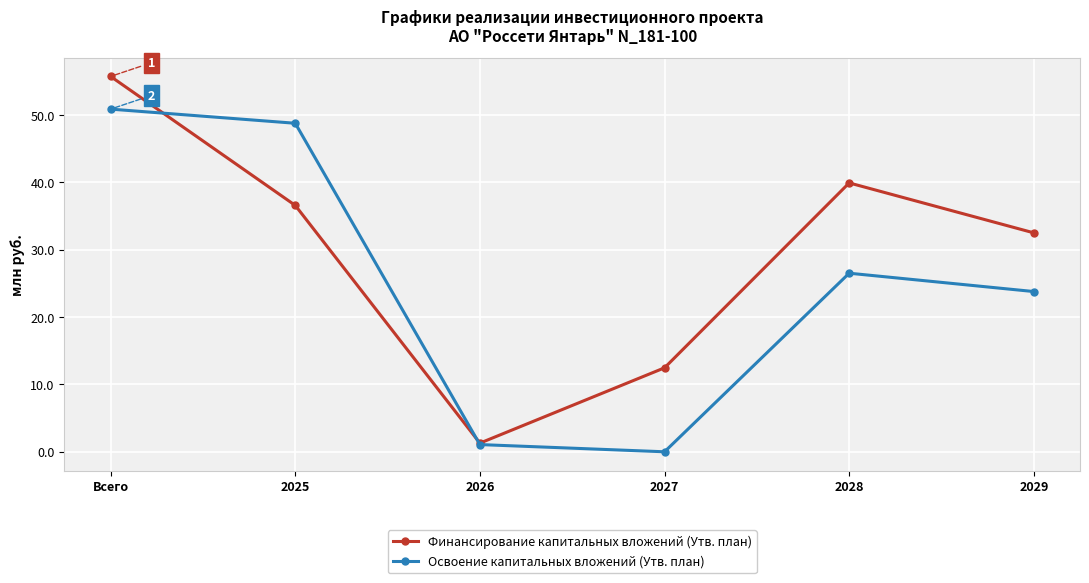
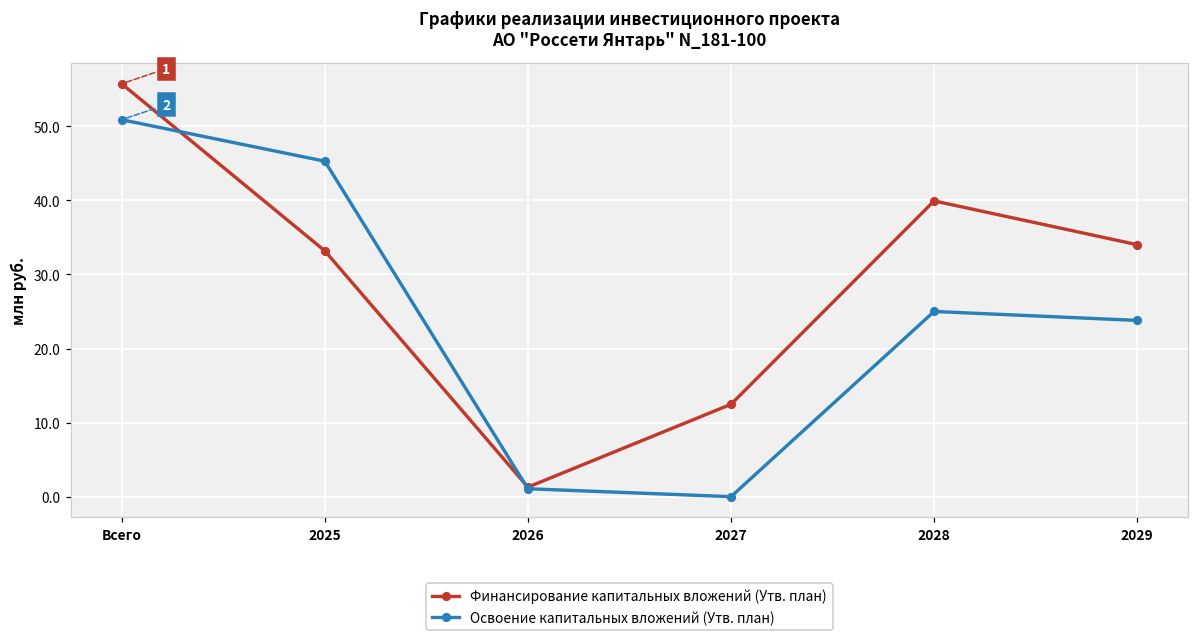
Финансирование капитальных вложений (Утв. план), 2025: 37 -> 33
Освоение капитальных вложений (Утв. план), 2025: 49 -> 45
Освоение капитальных вложений (Утв. план), 2028: 27 -> 25
Финансирование капитальных вложений (Утв. план), 2029: 33 -> 34
